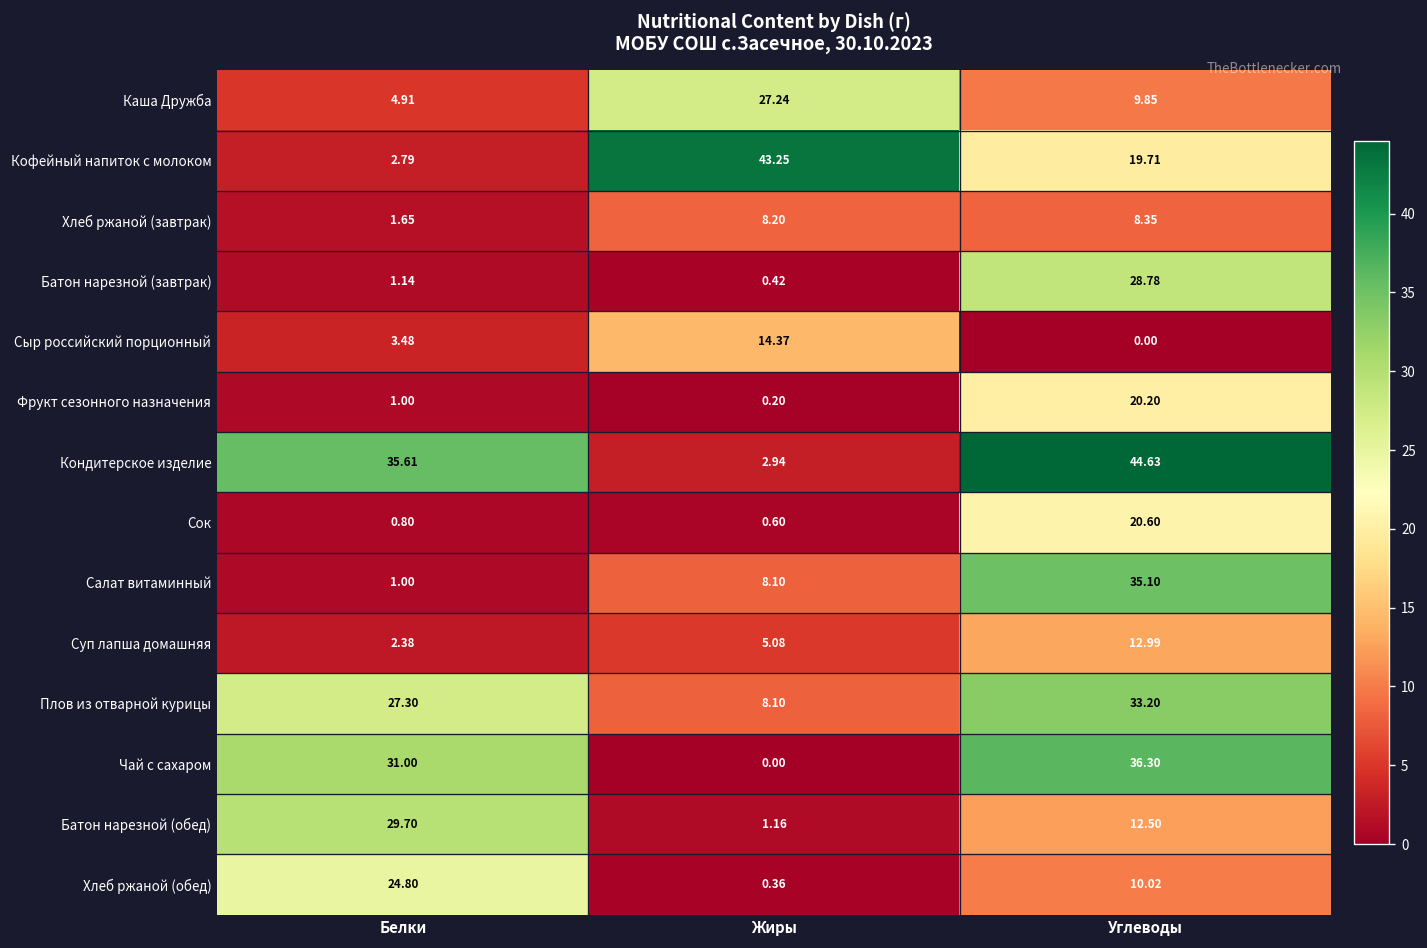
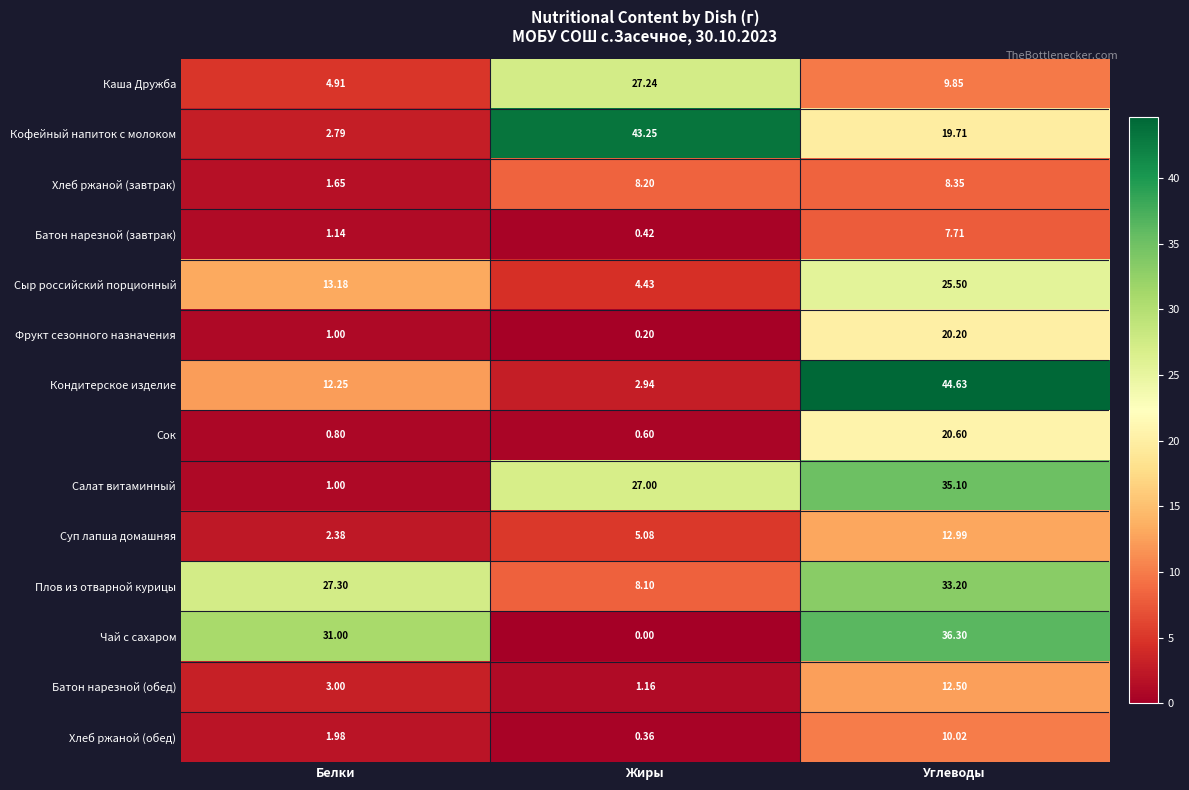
Батон нарезной (завтрак), Углеводы: 28.78 -> 7.71
Сыр российский порционный, Белки: 3.48 -> 13.18
Сыр российский порционный, Жиры: 14.37 -> 4.43
Сыр российский порционный, Углеводы: 0.00 -> 25.50
Кондитерское изделие, Белки: 35.61 -> 12.25
Салат витаминный, Жиры: 8.10 -> 27.00
Батон нарезной (обед), Белки: 29.70 -> 3.00
Хлеб ржаной (обед), Белки: 24.80 -> 1.98
